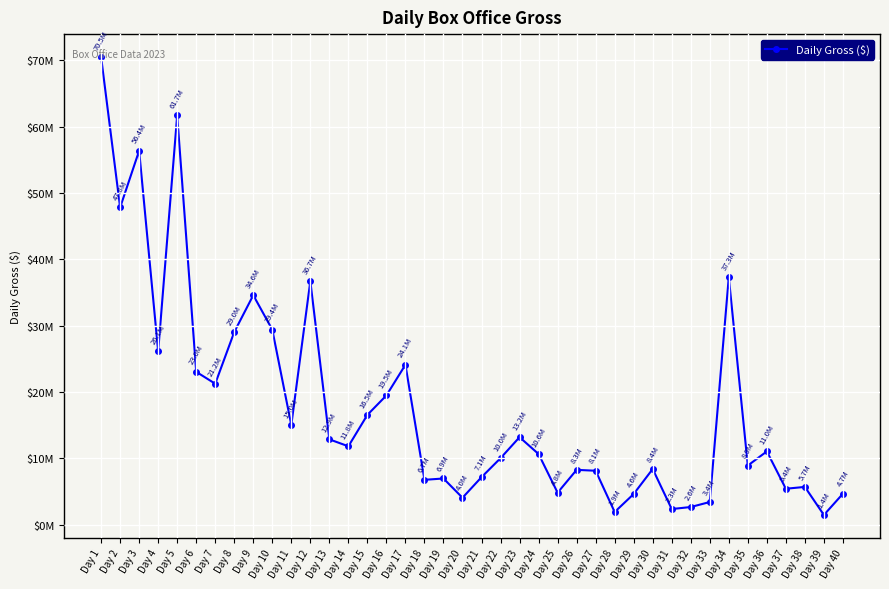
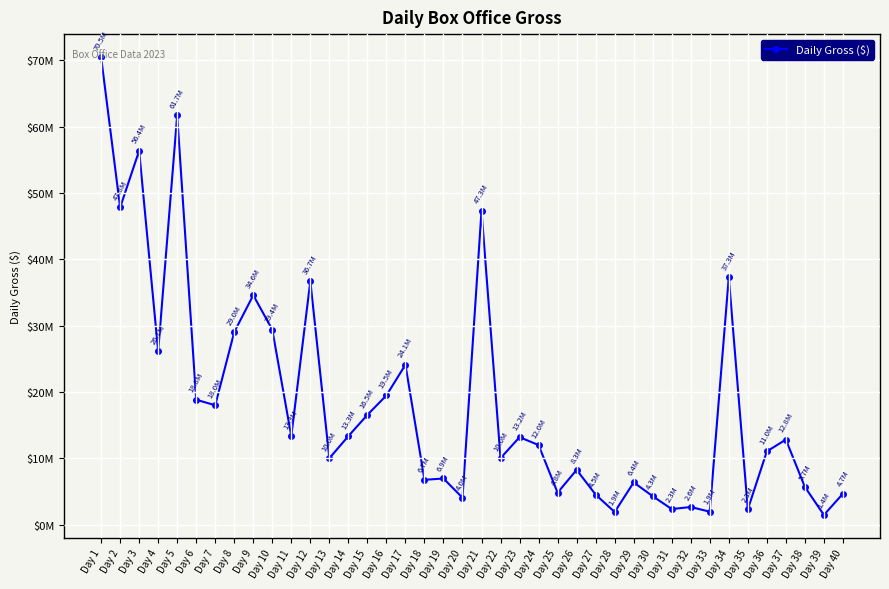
Day 6: 23.0M -> 18.8M
Day 7: 21.2M -> 18.0M
Day 11: 15.0M -> 13.3M
Day 13: 12.9M -> 10.0M
Day 14: 11.8M -> 13.3M
Day 21: 7.1M -> 47.3M
Day 24: 10.6M -> 12.0M
Day 27: 8.1M -> 4.5M
Day 29: 4.6M -> 6.4M
Day 30: 8.4M -> 4.3M
Day 33: 3.4M -> 1.9M
Day 35: 8.9M -> 2.3M
Day 37: 5.4M -> 12.8M
